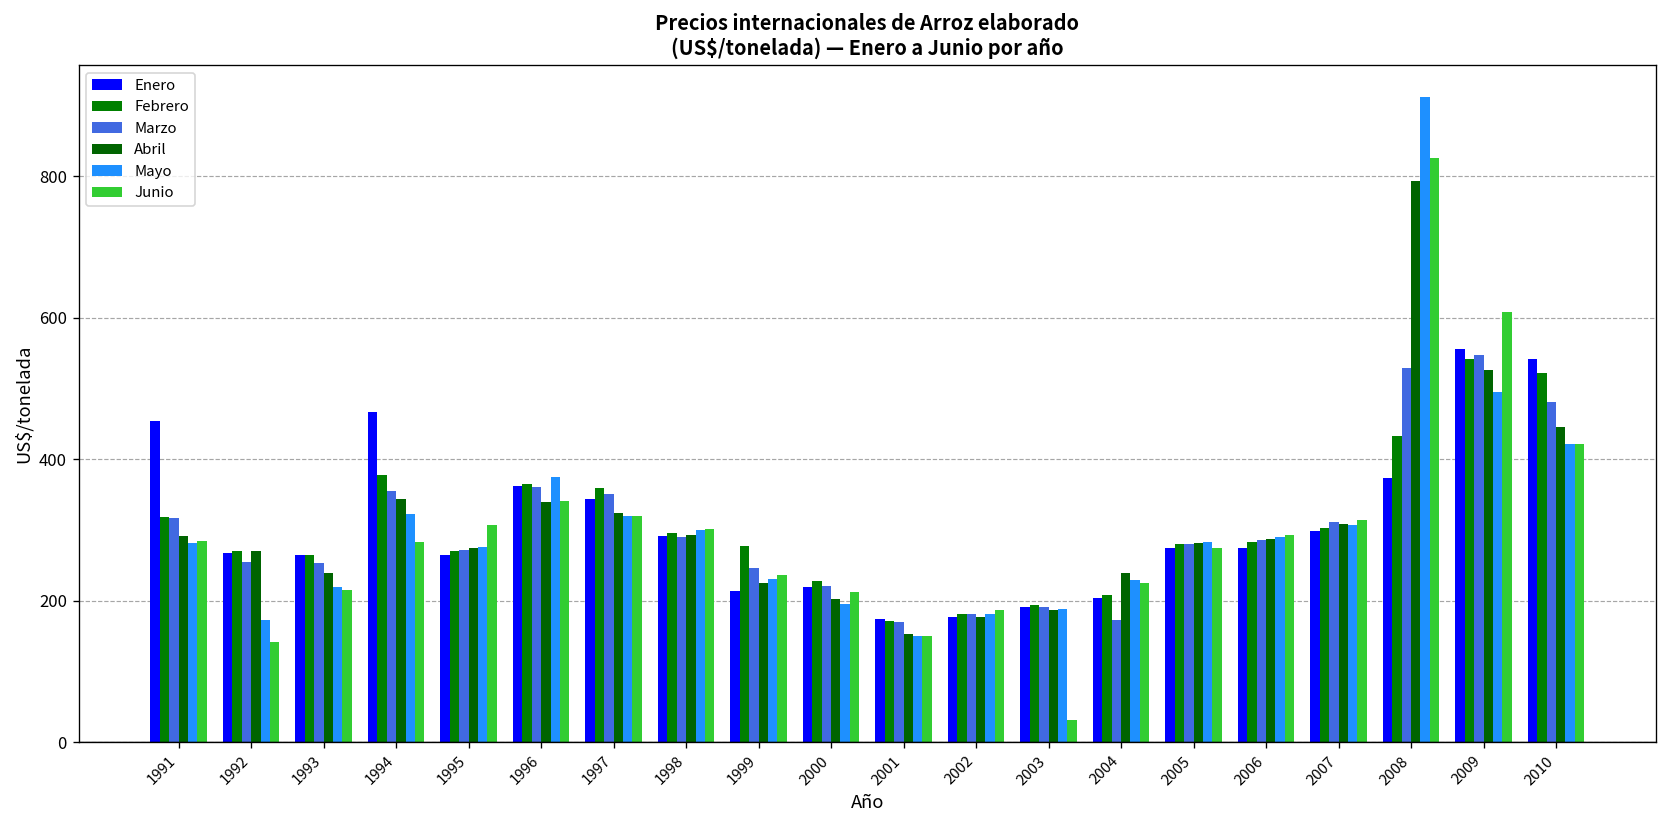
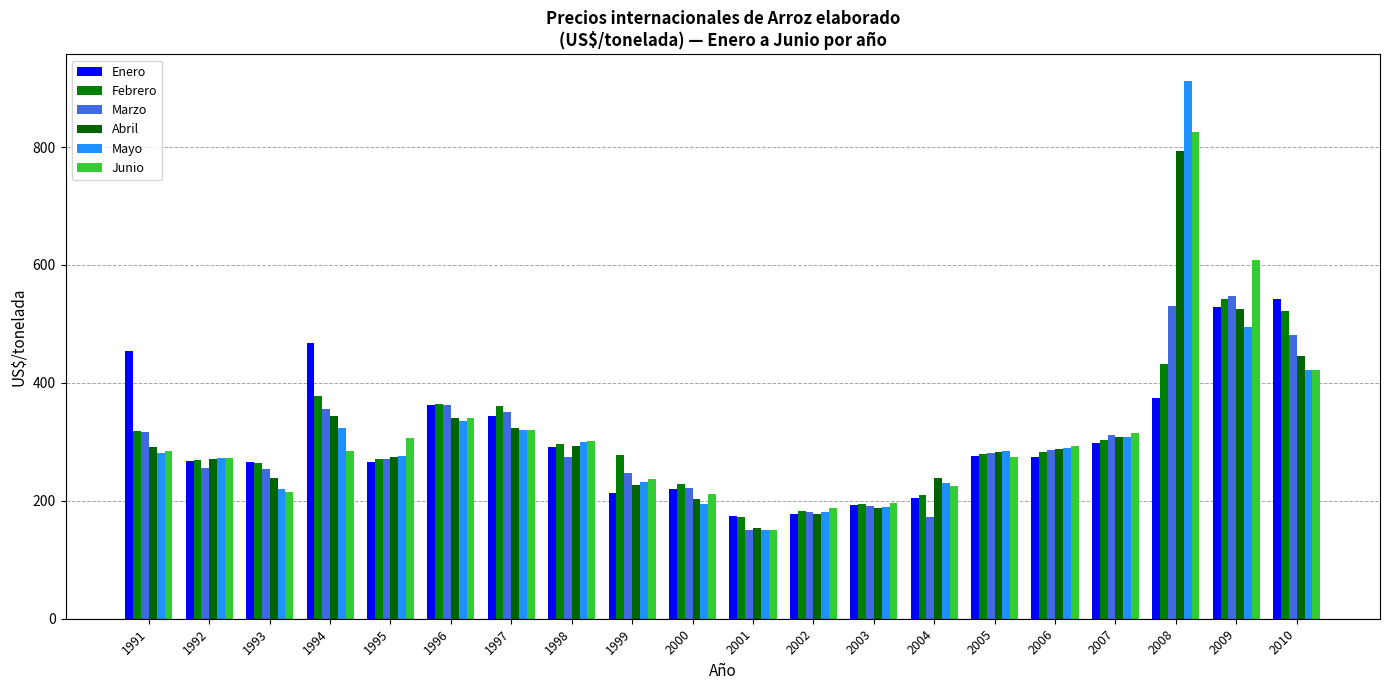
Mayo, 1992: 170 -> 270
Junio, 1992: 140 -> 270
Mayo, 1996: 380 -> 340
Marzo, 1998: 290 -> 270
Marzo, 2001: 170 -> 150
Junio, 2003: 30 -> 200
Enero, 2009: 560 -> 530
